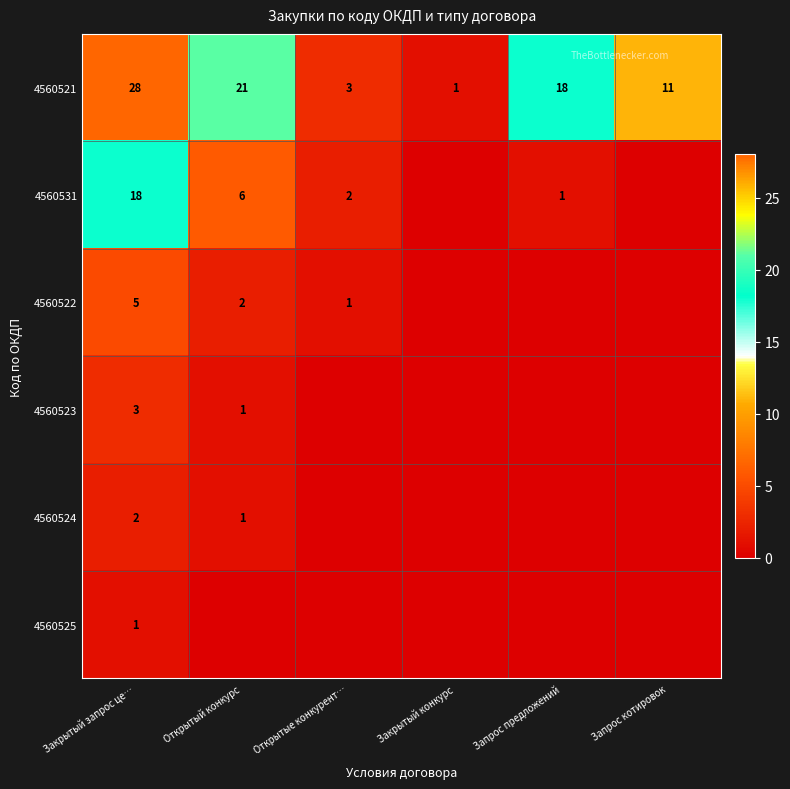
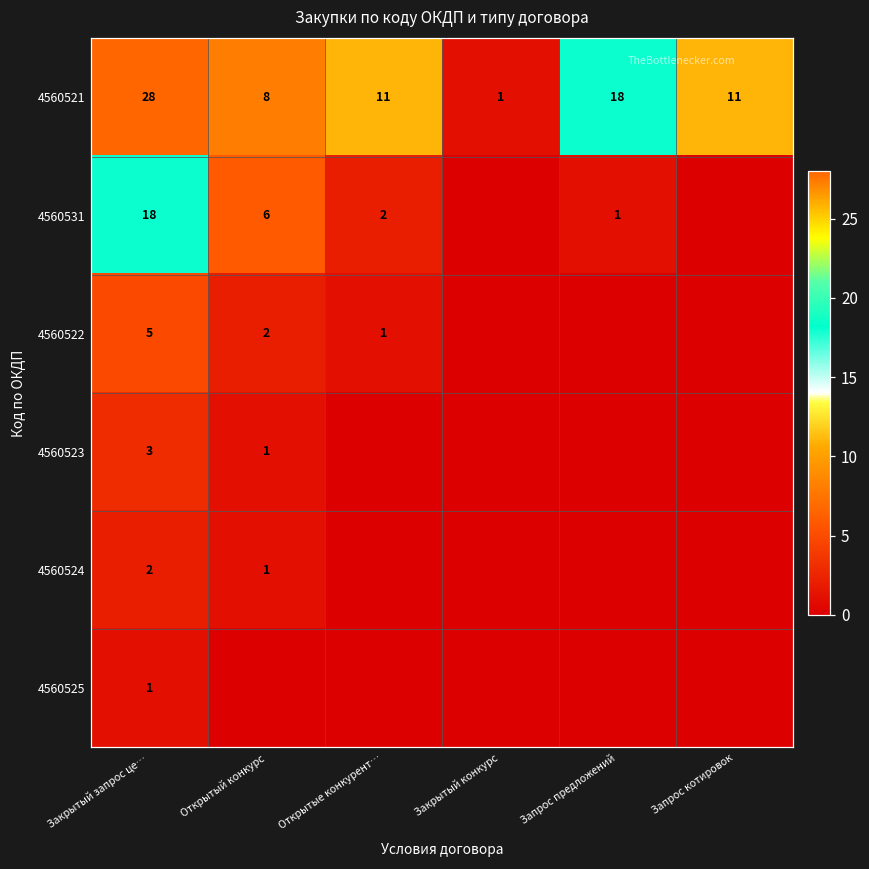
4560521, Открытый конкурс: 21 -> 8
4560521, Открытые конкурент…: 3 -> 11
